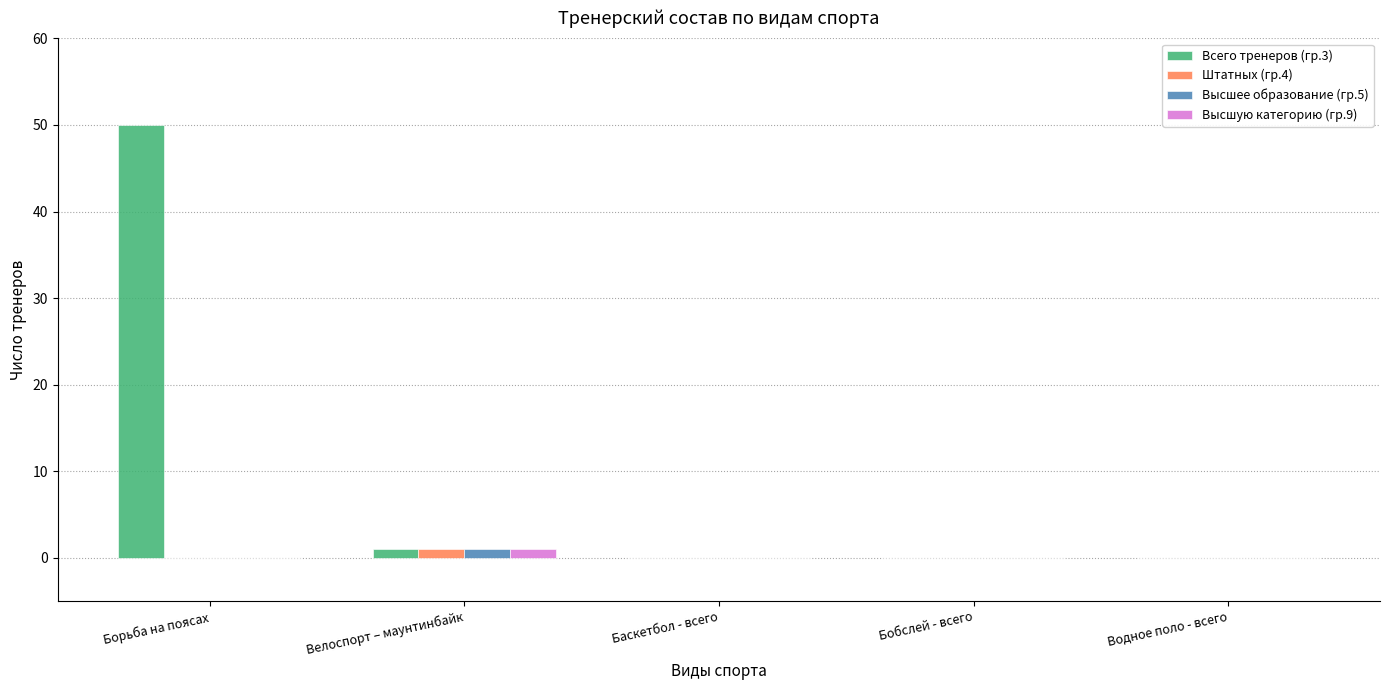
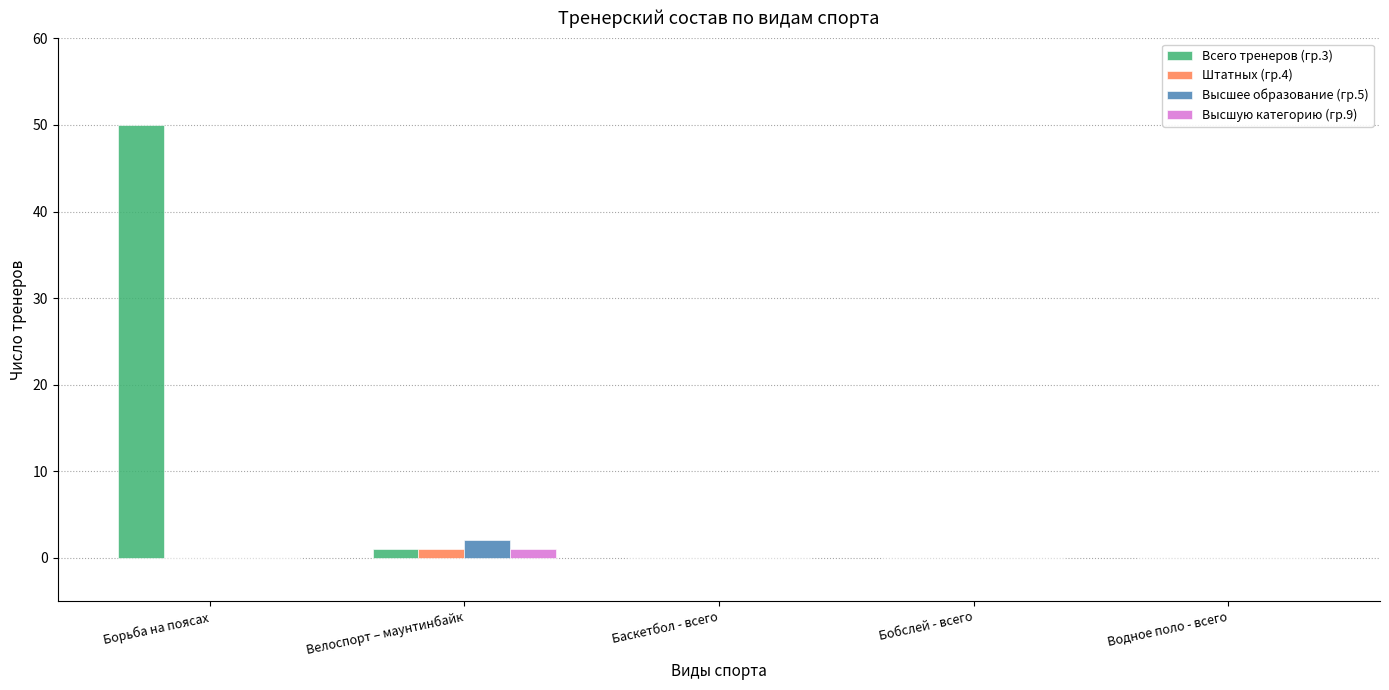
Высшее образование (гр.5), Велоспорт – маунтинбайк: 1 -> 2
